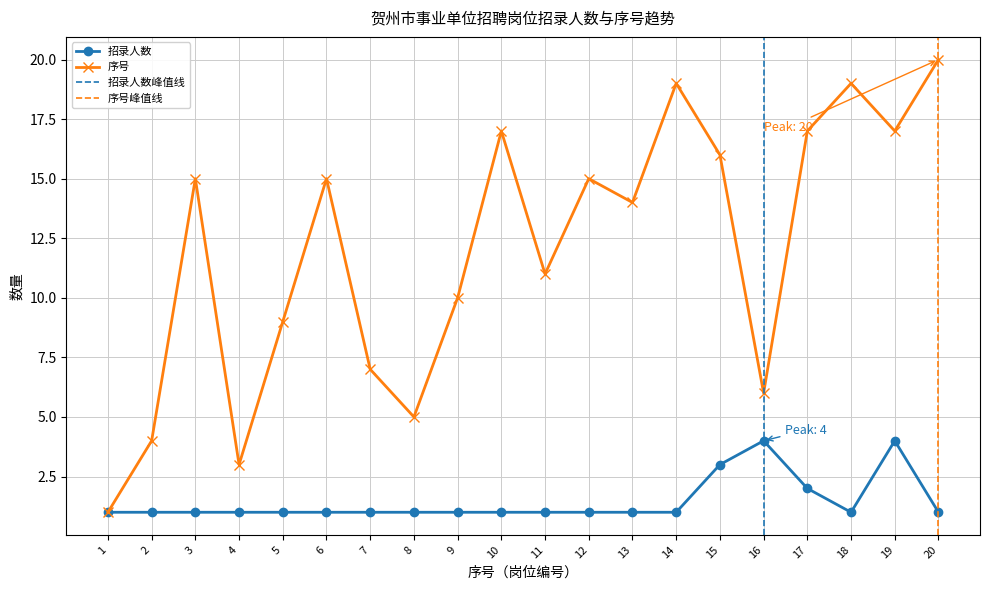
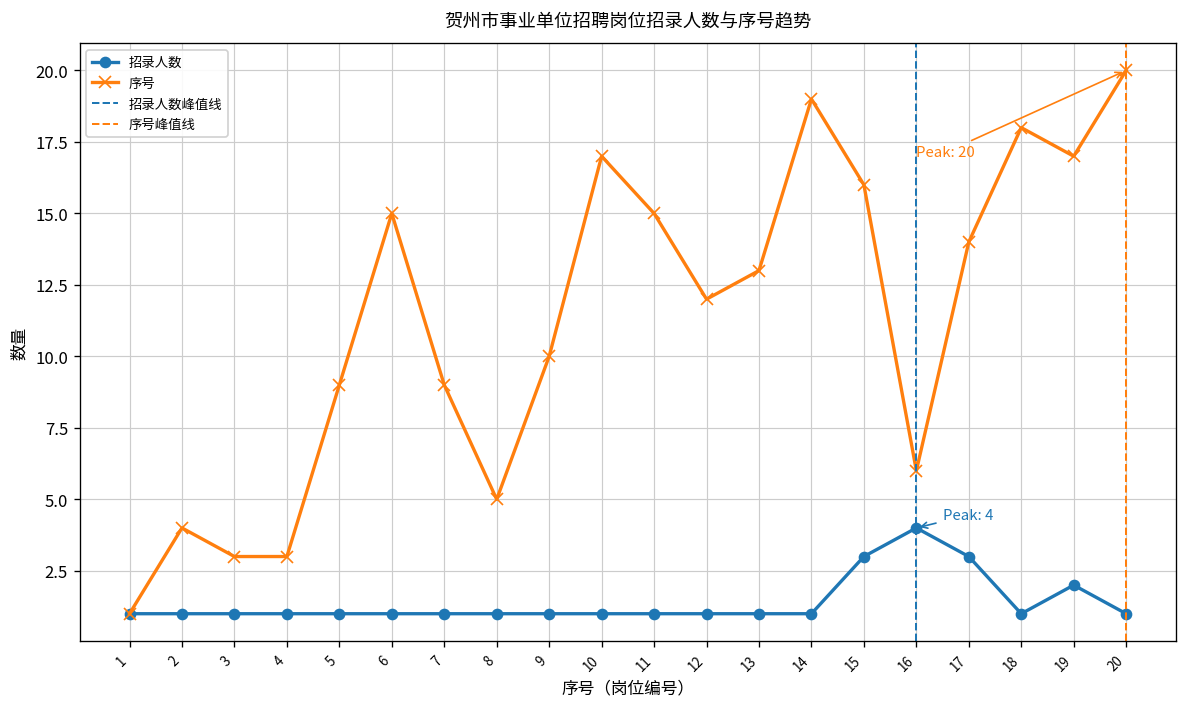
序号, 3: 15 -> 3
序号, 7: 7 -> 9
序号, 11: 11 -> 15
序号, 12: 15 -> 12
序号, 13: 14 -> 13
招录人数, 17: 2 -> 3
序号, 17: 17 -> 14
序号, 18: 19 -> 18
招录人数, 19: 4 -> 2
